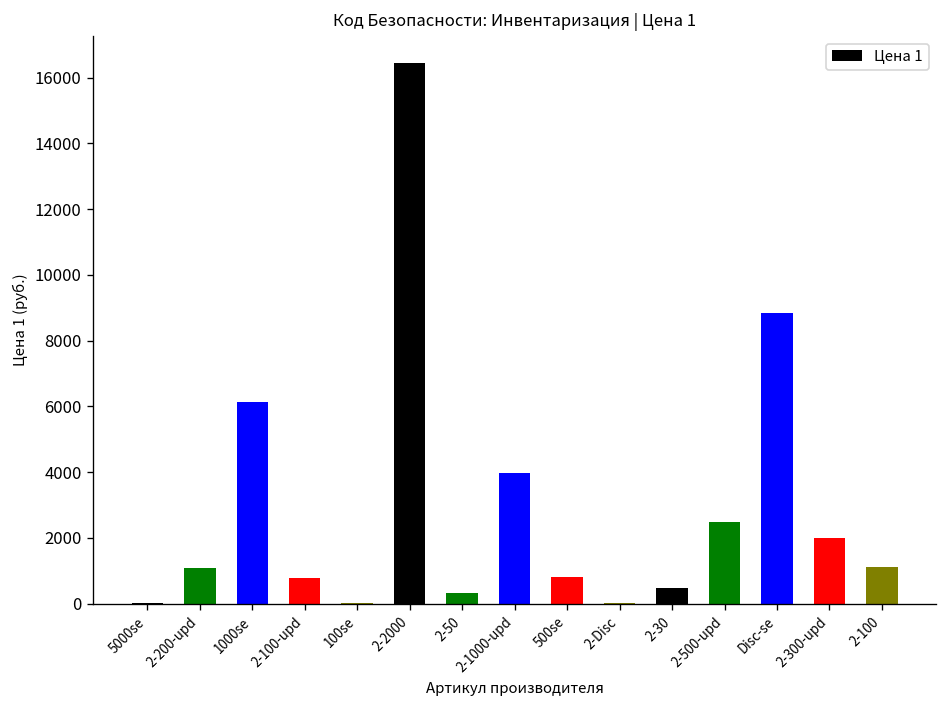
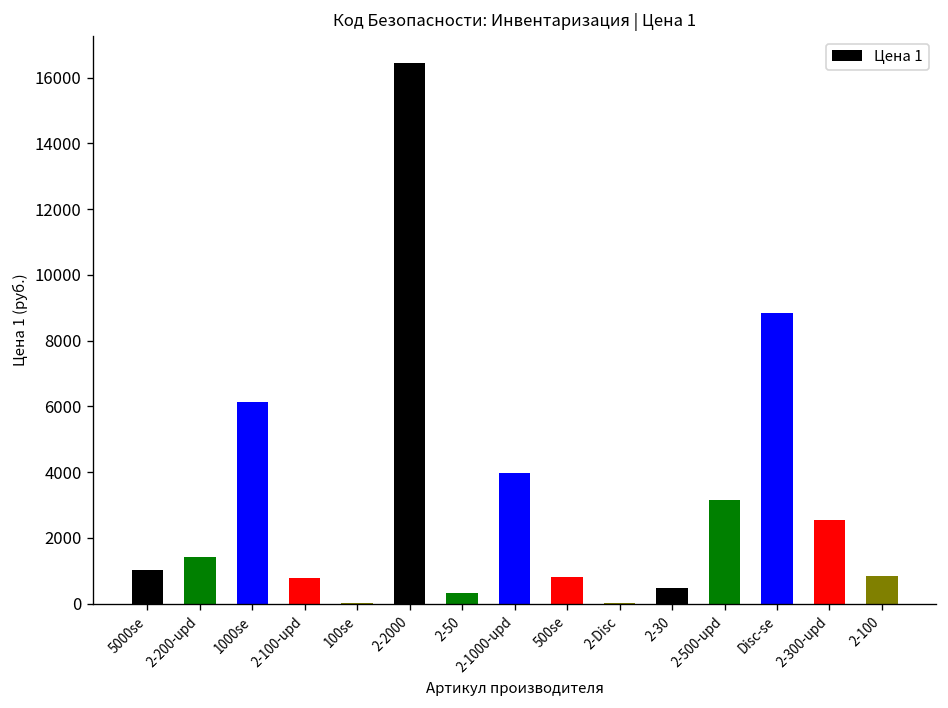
5000se: 0 -> 1000
2-200-upd: 1100 -> 1400
2-500-upd: 2500 -> 3200
2-300-upd: 2000 -> 2500
2-100: 1100 -> 800
